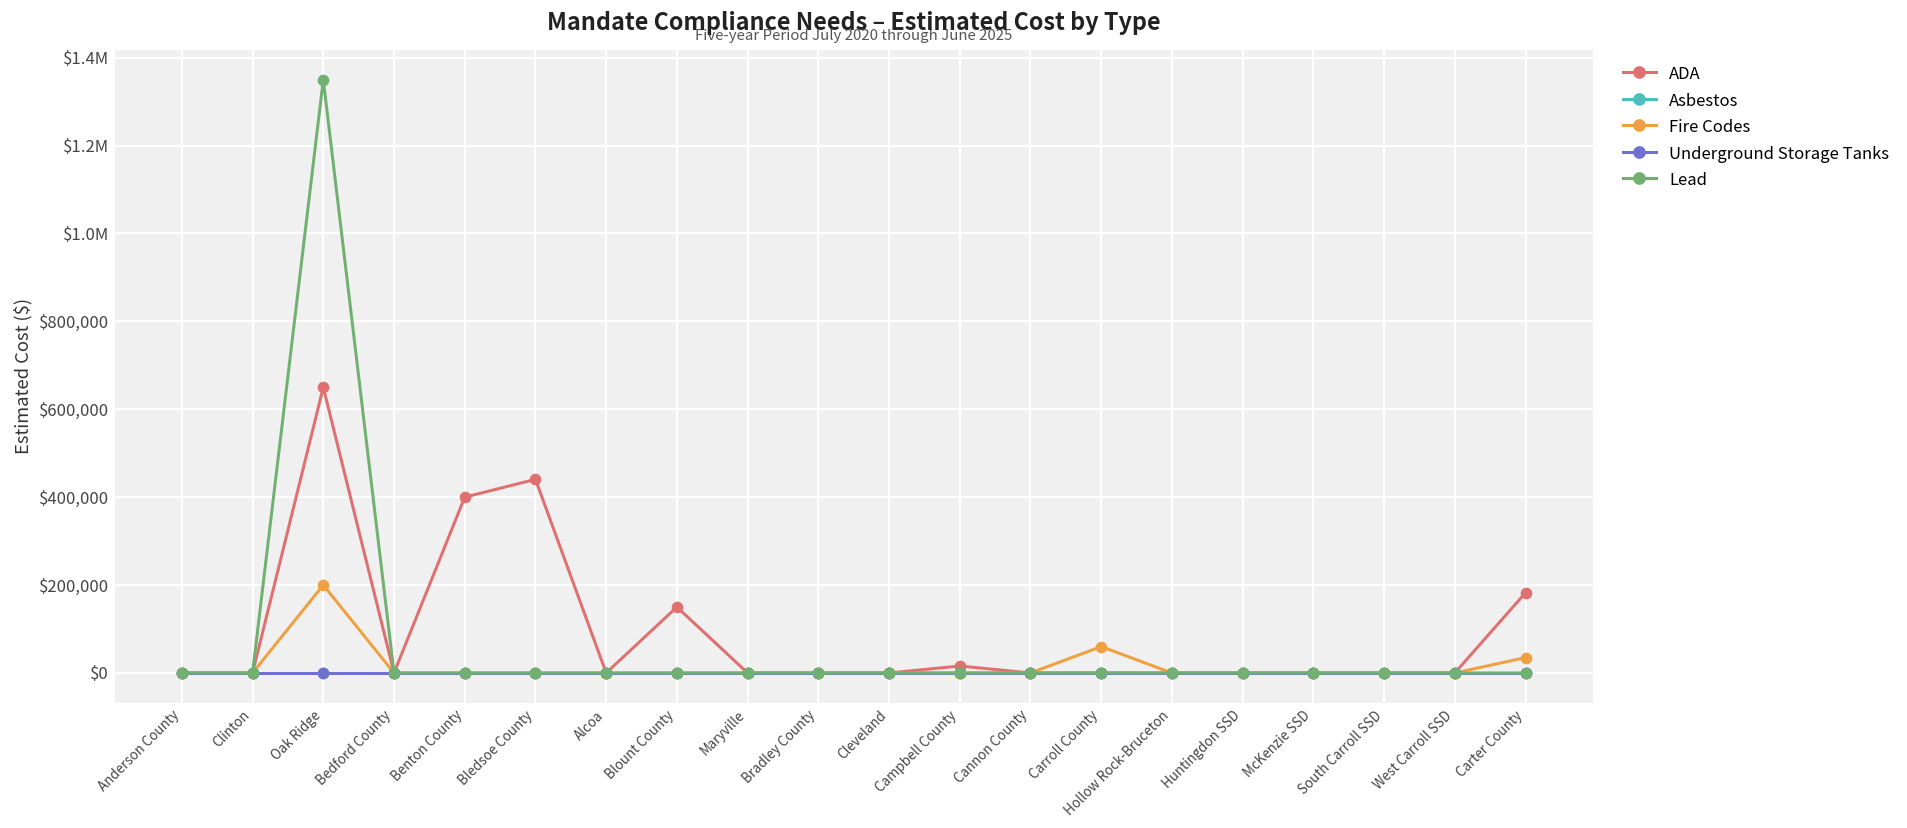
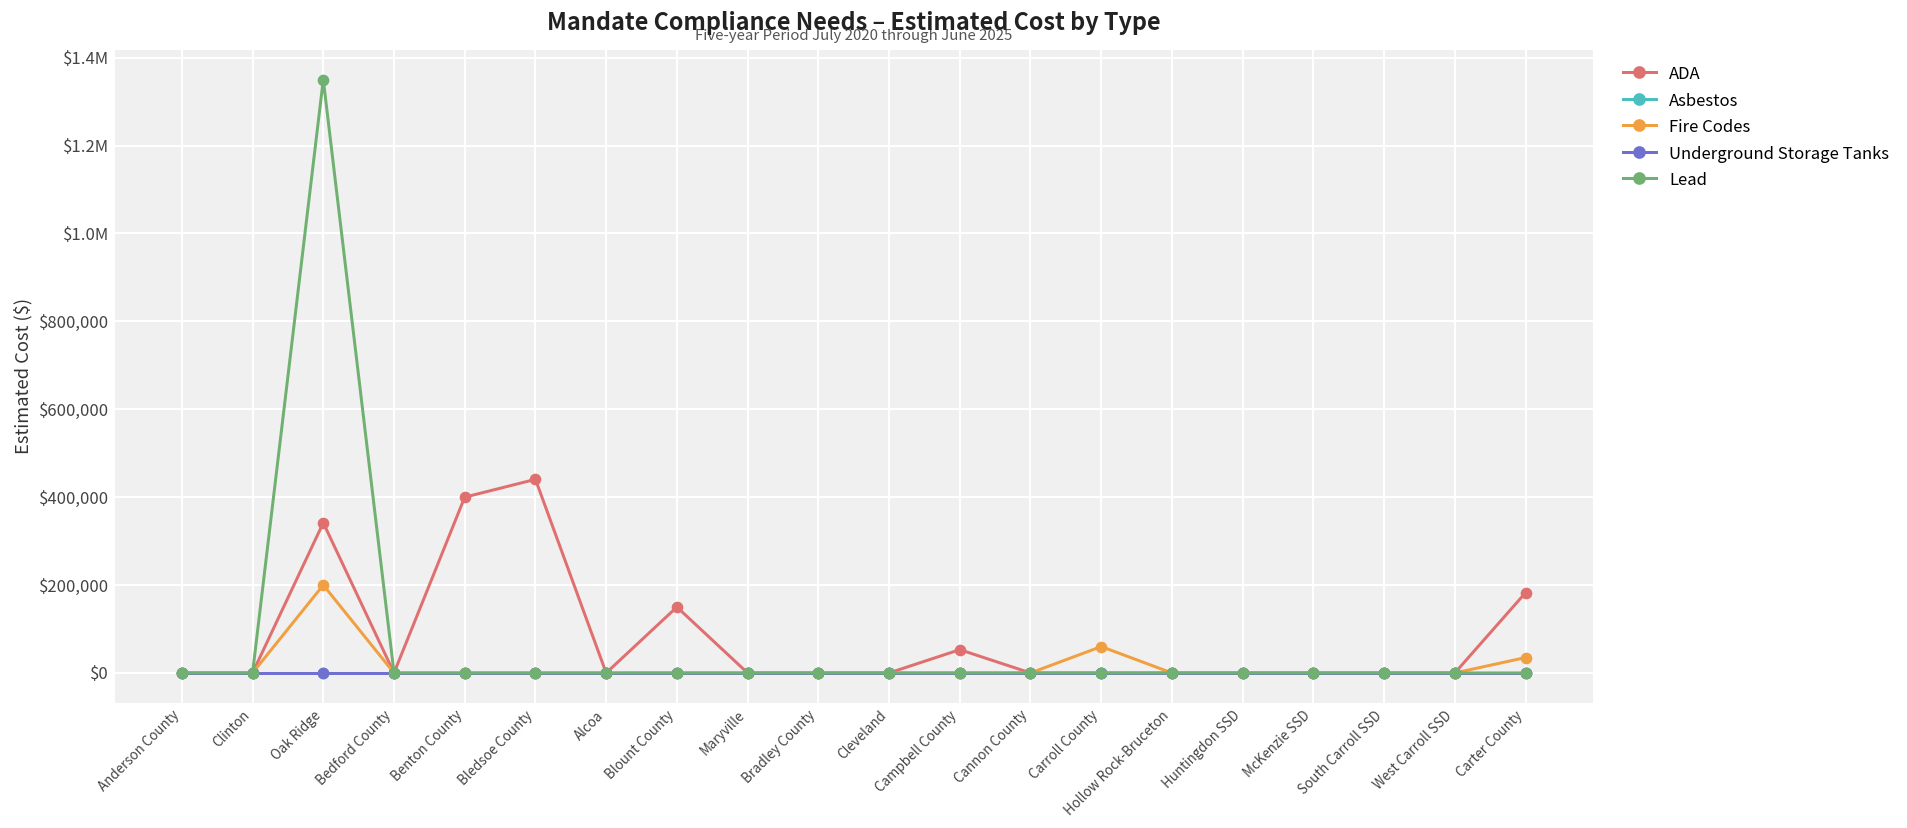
ADA, Oak Ridge: $650,000 -> $340,000
ADA, Campbell County: $20,000 -> $50,000
